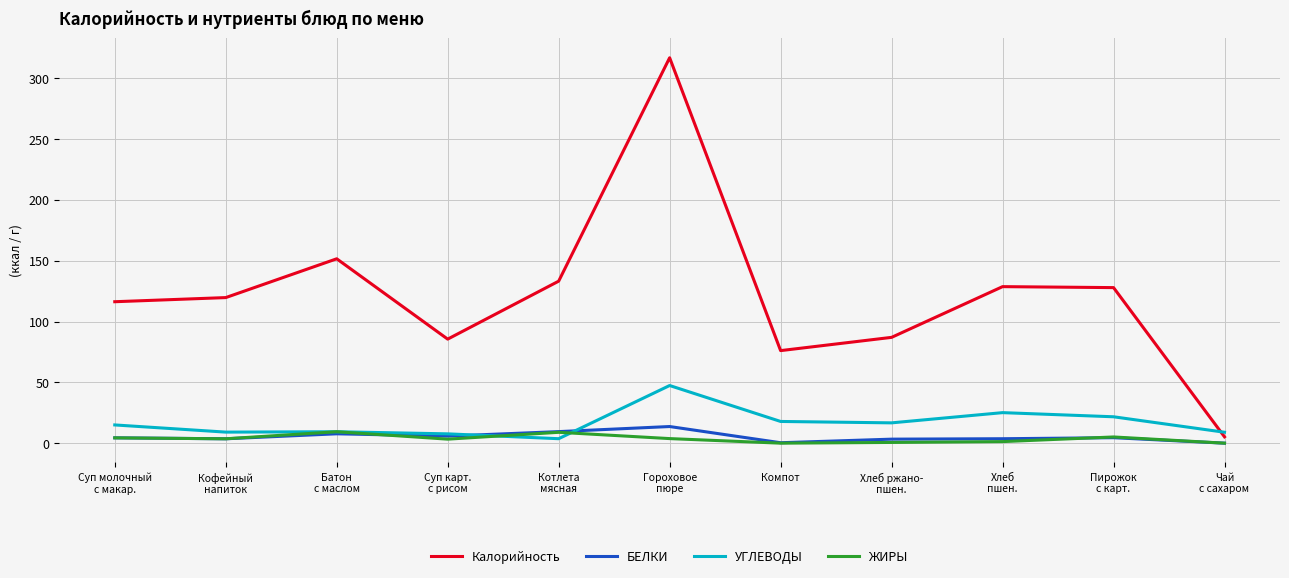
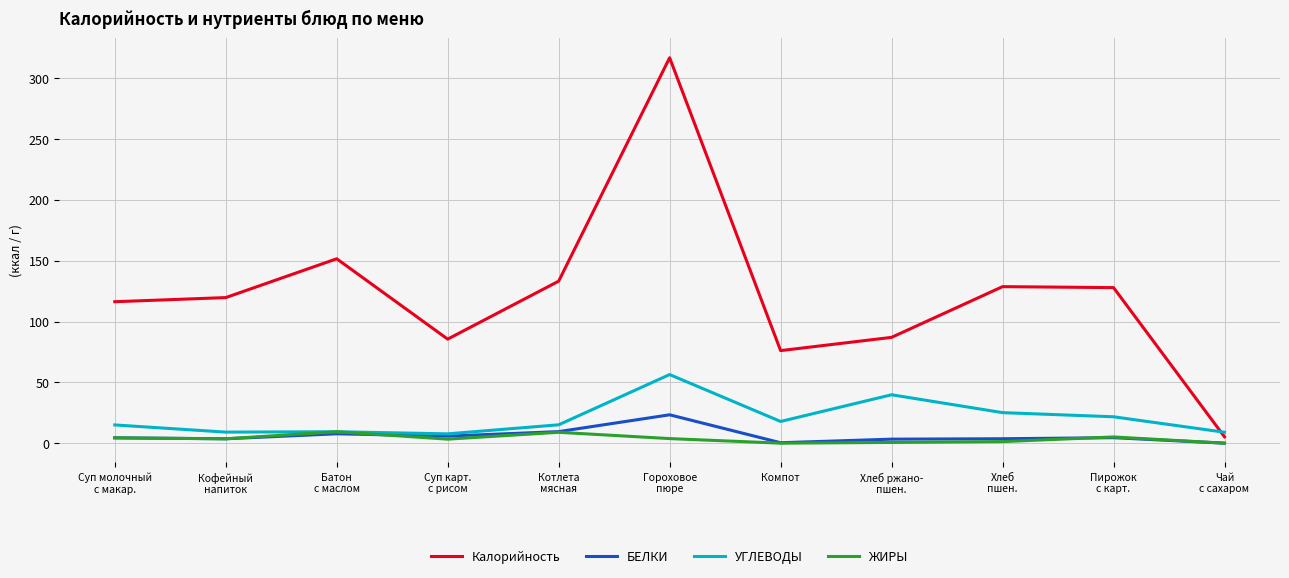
УГЛЕВОДЫ, Котлета мясная: 4 -> 15
БЕЛКИ, Гороховое пюре: 14 -> 23
УГЛЕВОДЫ, Гороховое пюре: 47 -> 56
УГЛЕВОДЫ, Хлеб ржано- пшен.: 17 -> 40
